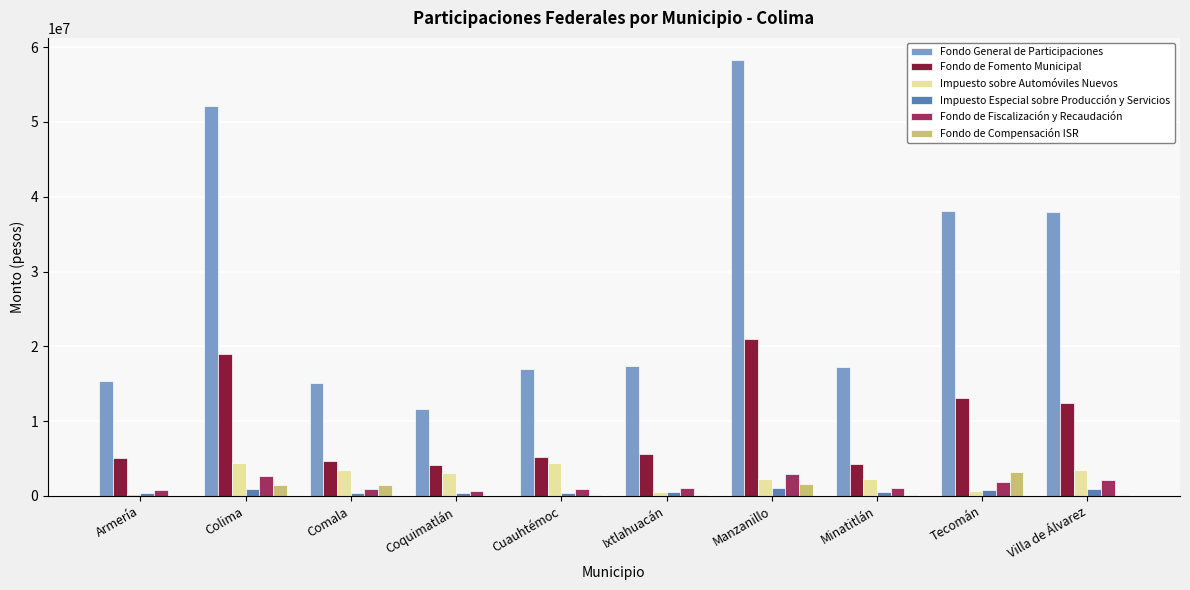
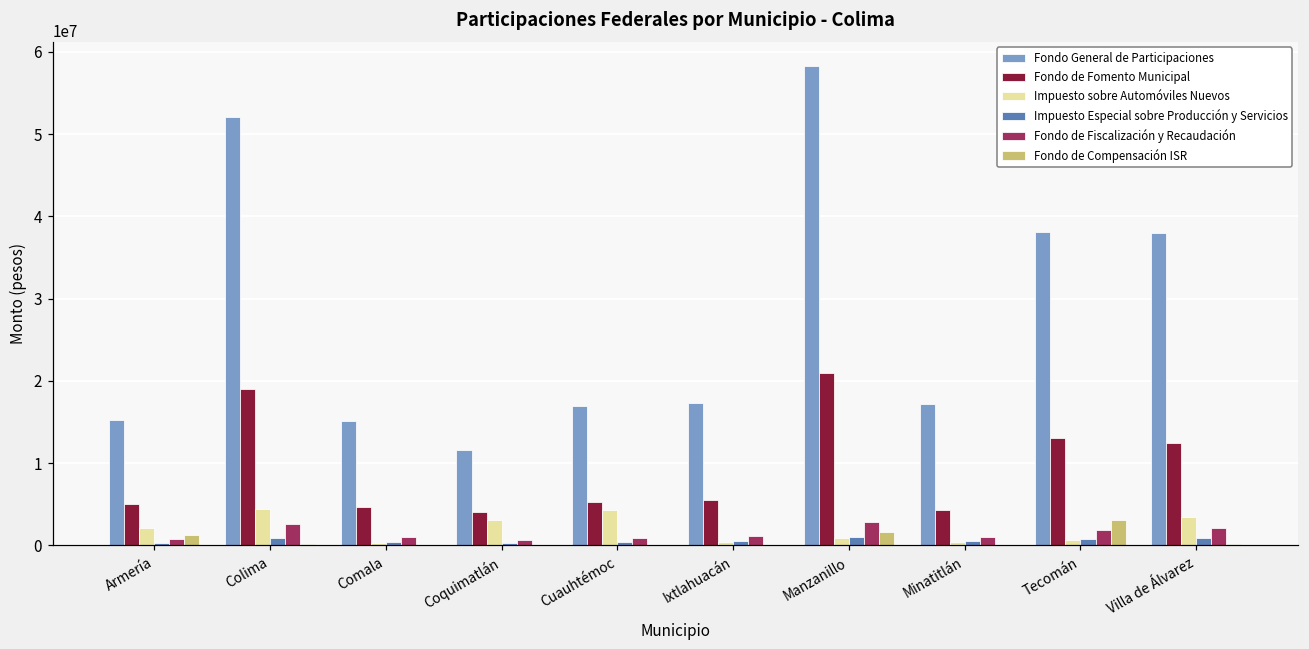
Impuesto sobre Automóviles Nuevos, Armería: 0 -> 2000000
Fondo de Compensación ISR, Armería: 0 -> 1000000
Fondo de Compensación ISR, Colima: 1000000 -> 0
Impuesto sobre Automóviles Nuevos, Comala: 3000000 -> 0
Fondo de Compensación ISR, Comala: 1000000 -> 0
Impuesto sobre Automóviles Nuevos, Manzanillo: 2000000 -> 1000000
Impuesto sobre Automóviles Nuevos, Minatitlán: 2000000 -> 0
